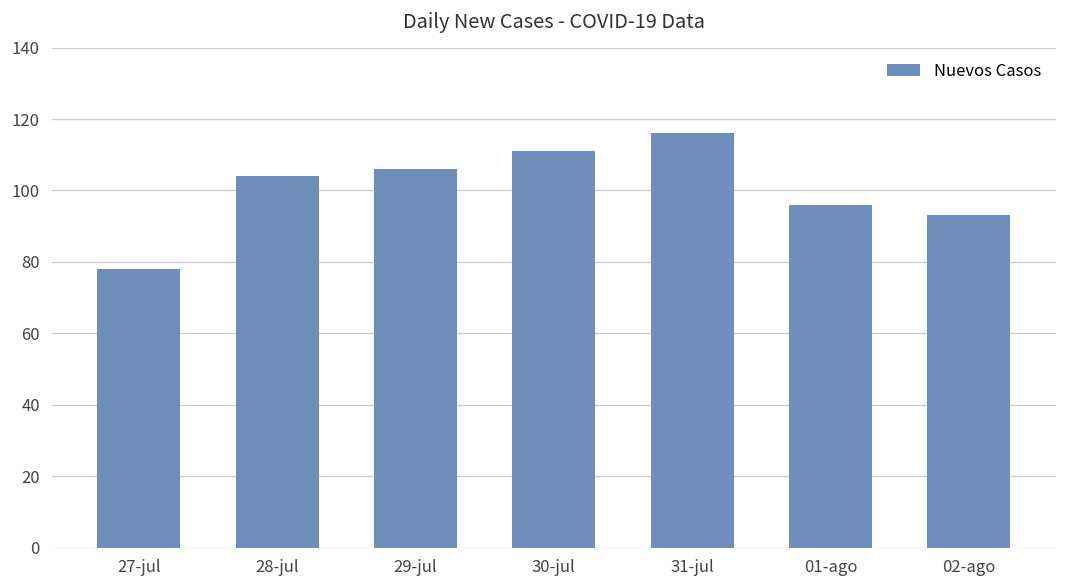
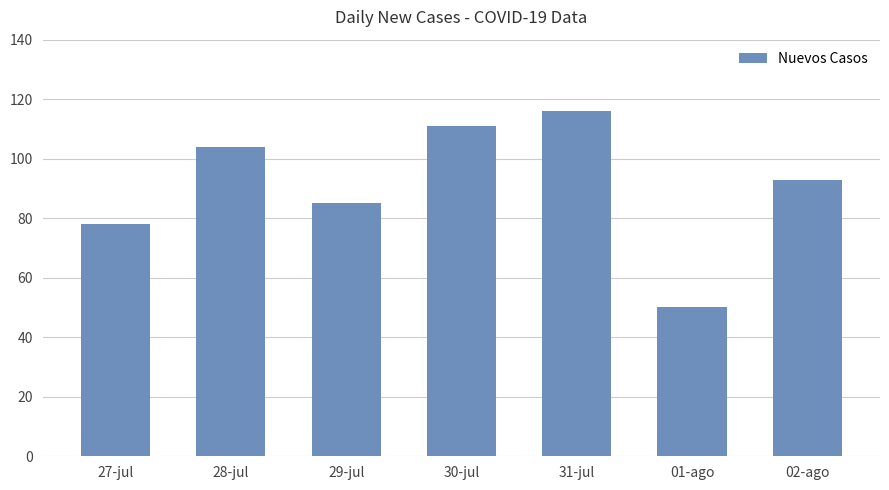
29-jul: 106 -> 85
01-ago: 96 -> 50
